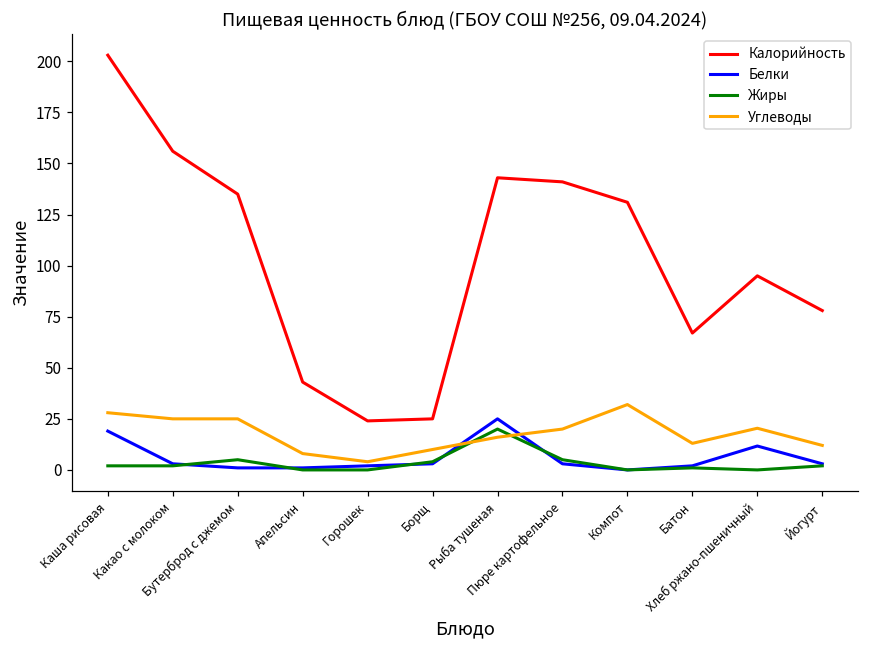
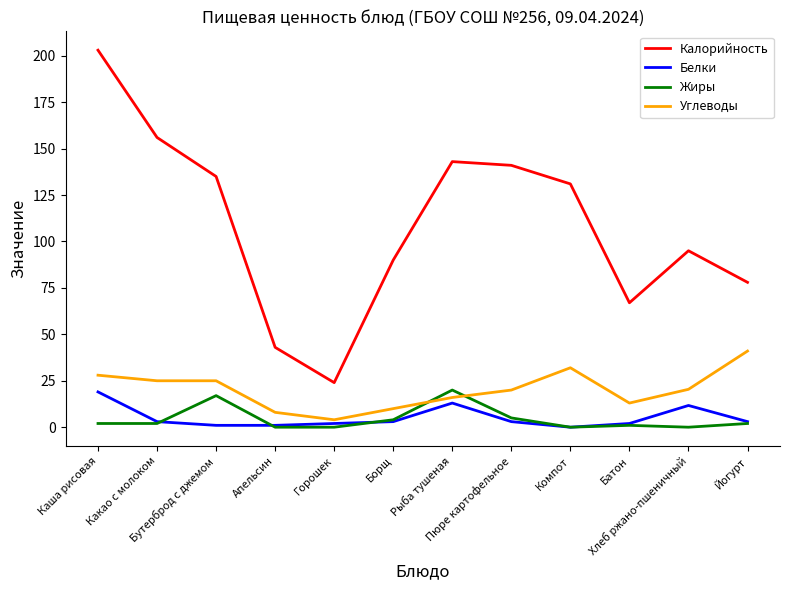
Жиры, Бутерброд с джемом: 5 -> 17
Калорийность, Борщ: 25 -> 90
Белки, Рыба тушеная: 25 -> 13
Углеводы, Йогурт: 12 -> 41
